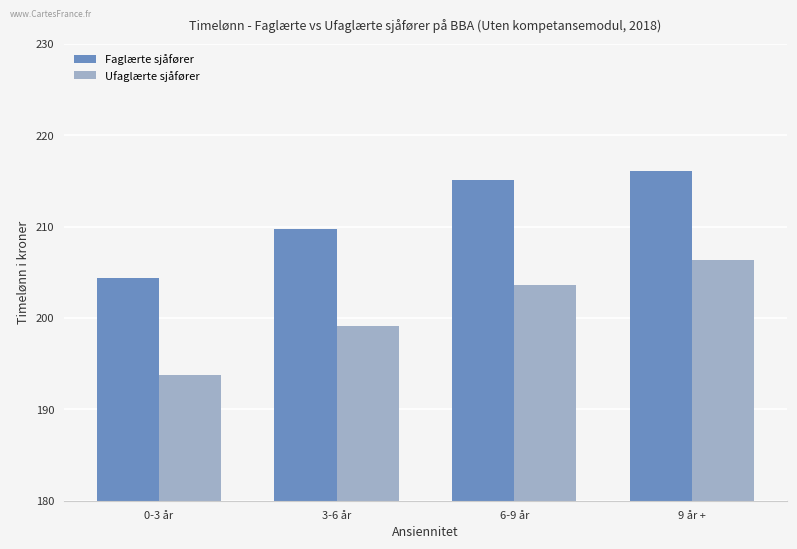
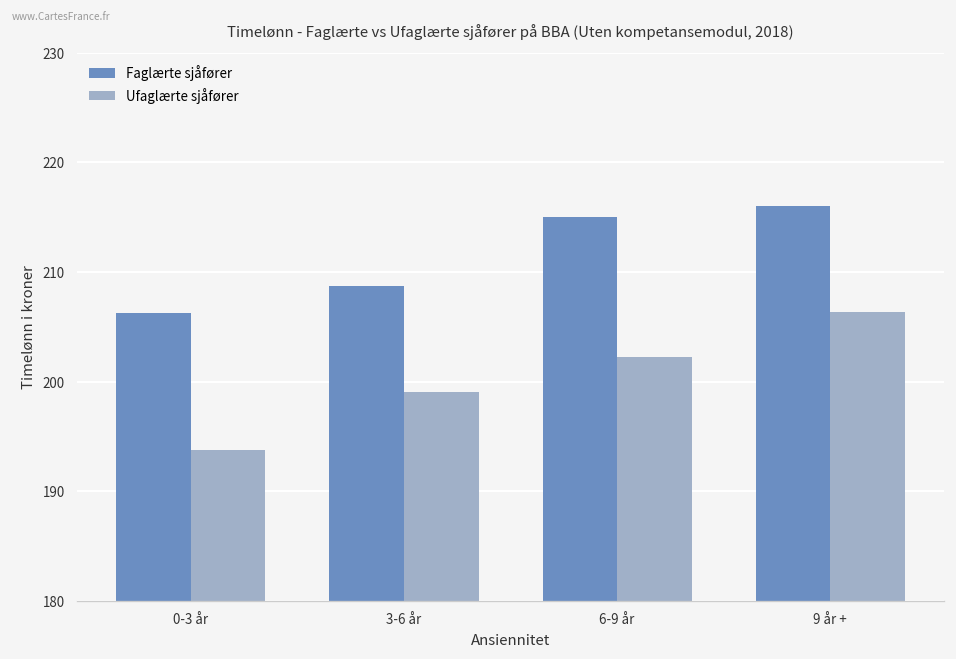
Faglærte sjåfører, 0-3 år: 204 -> 206
Faglærte sjåfører, 3-6 år: 210 -> 209
Ufaglærte sjåfører, 6-9 år: 204 -> 202
